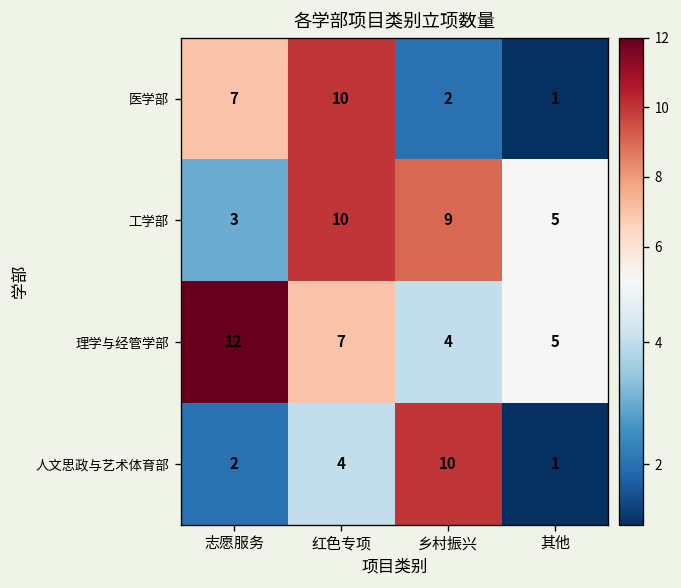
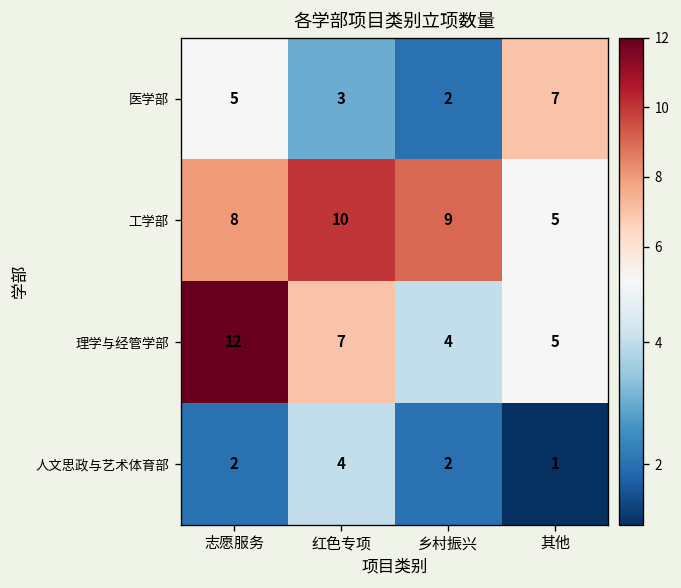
医学部, 志愿服务: 7 -> 5
医学部, 红色专项: 10 -> 3
医学部, 其他: 1 -> 7
工学部, 志愿服务: 3 -> 8
人文思政与艺术体育部, 乡村振兴: 10 -> 2
